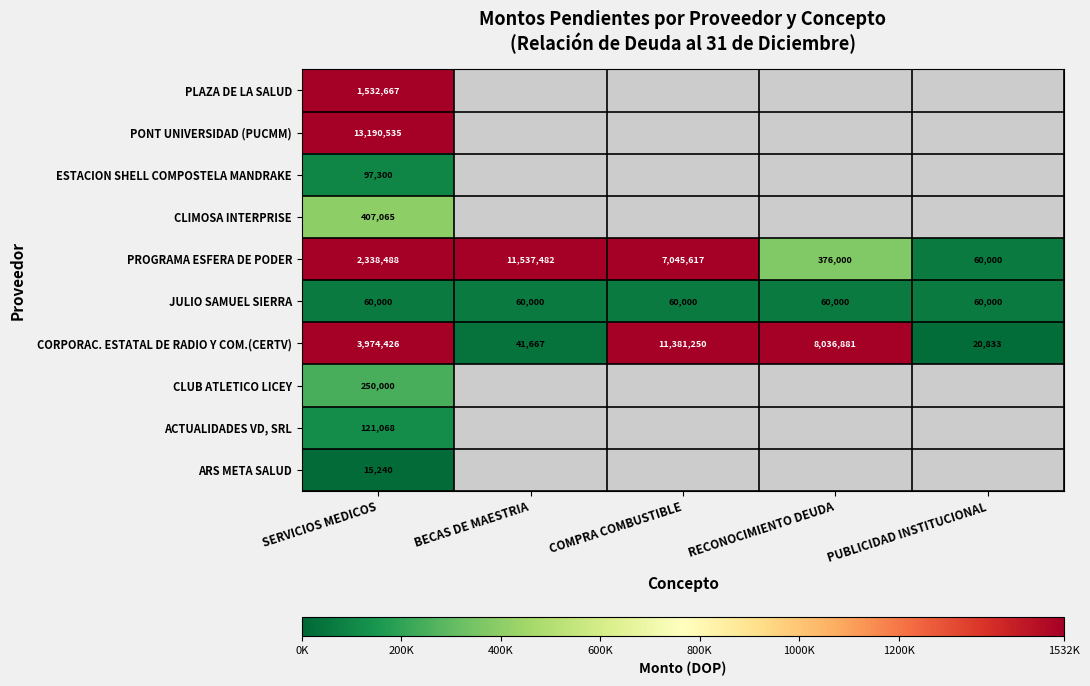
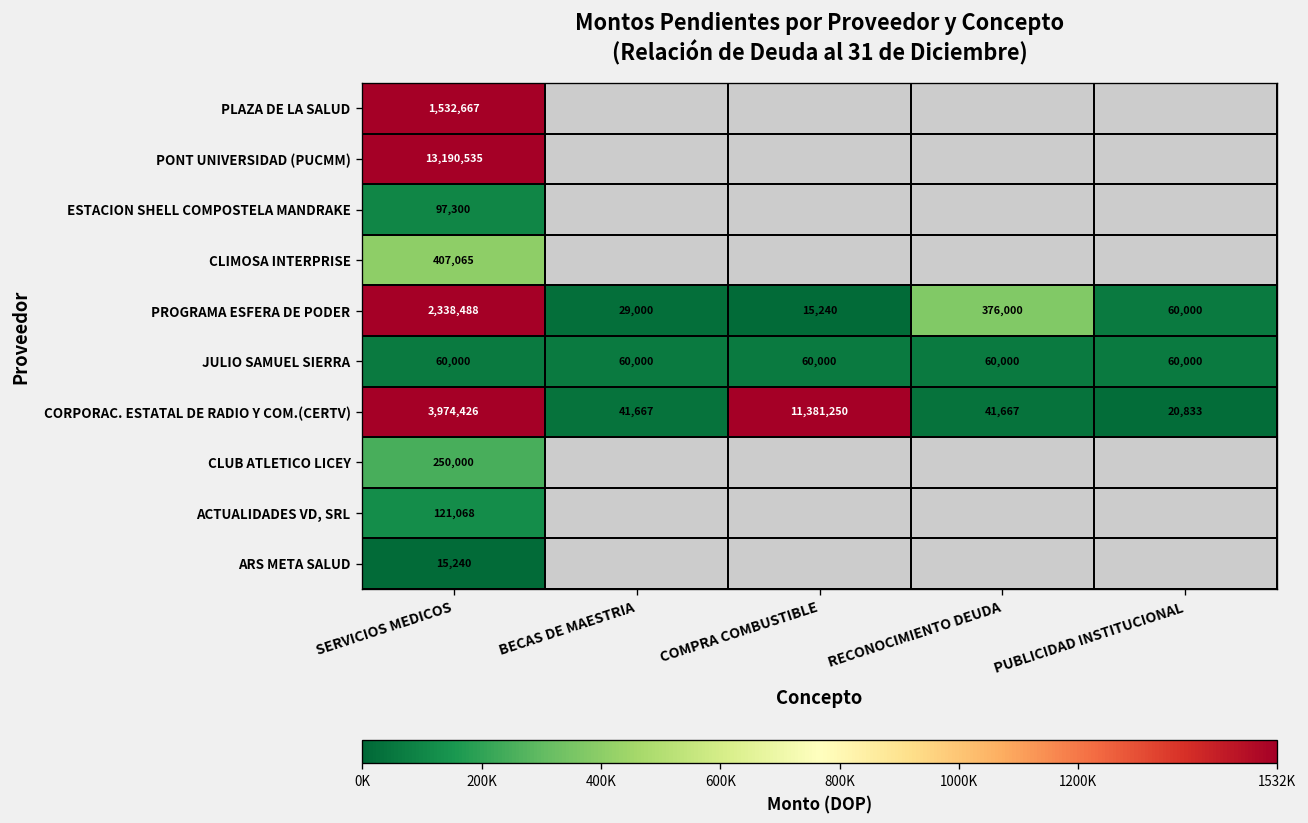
PROGRAMA ESFERA DE PODER, BECAS DE MAESTRIA: 11,537,482 -> 29,000
PROGRAMA ESFERA DE PODER, COMPRA COMBUSTIBLE: 7,045,617 -> 15,240
CORPORAC. ESTATAL DE RADIO Y COM.(CERTV), RECONOCIMIENTO DEUDA: 8,036,881 -> 41,667
